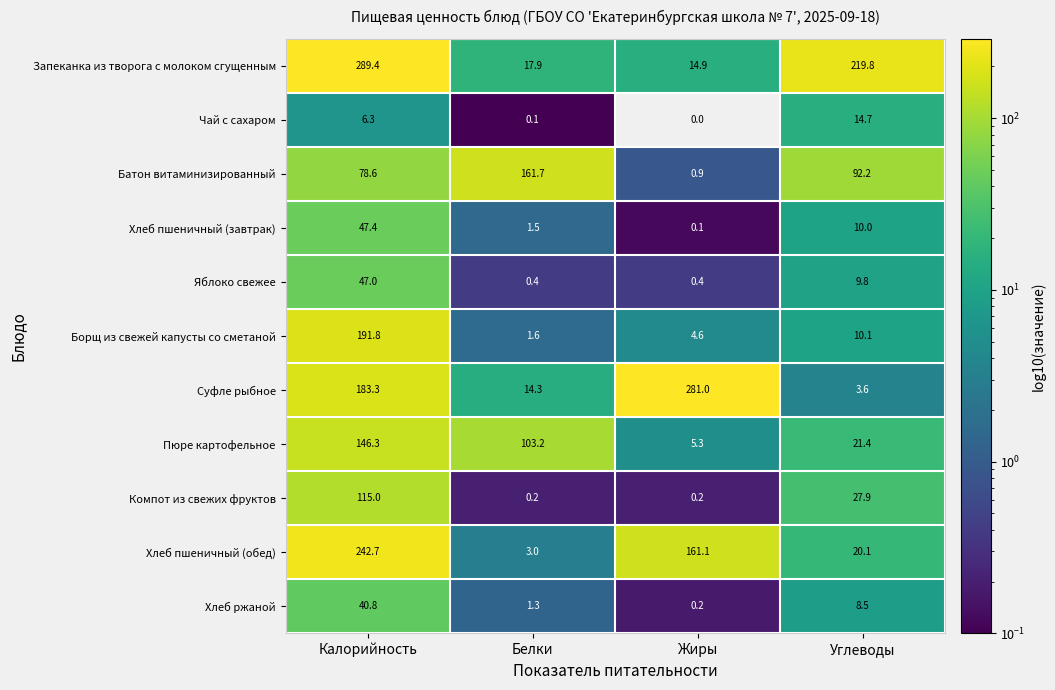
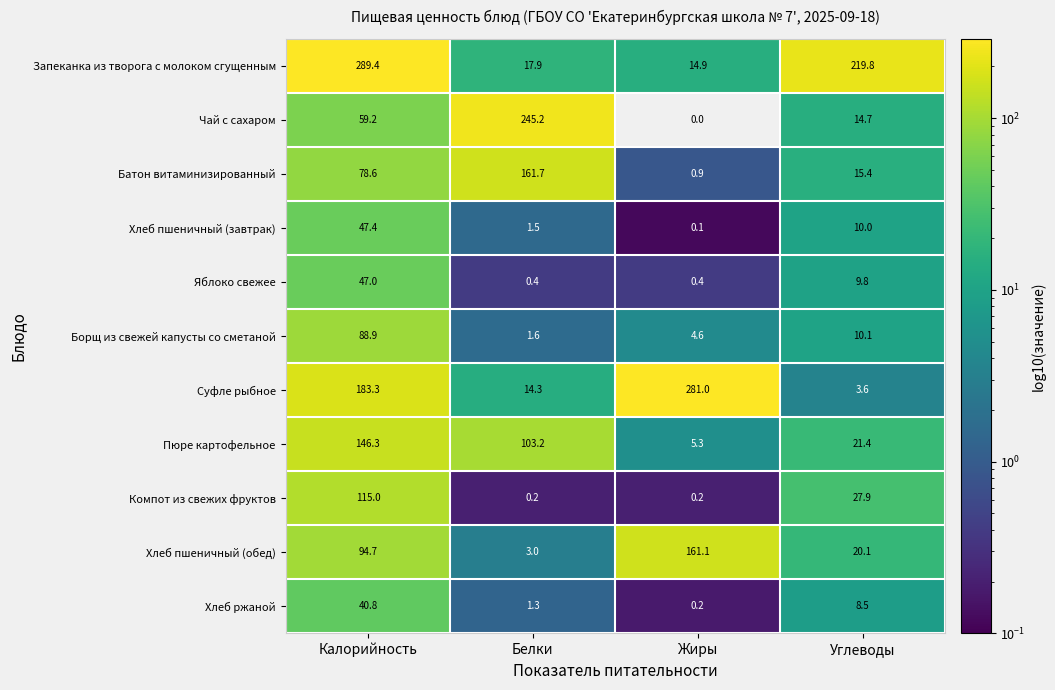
Чай с сахаром, Калорийность: 6.3 -> 59.2
Чай с сахаром, Белки: 0.1 -> 245.2
Батон витаминизированный, Углеводы: 92.2 -> 15.4
Борщ из свежей капусты со сметаной, Калорийность: 191.8 -> 88.9
Хлеб пшеничный (обед), Калорийность: 242.7 -> 94.7
